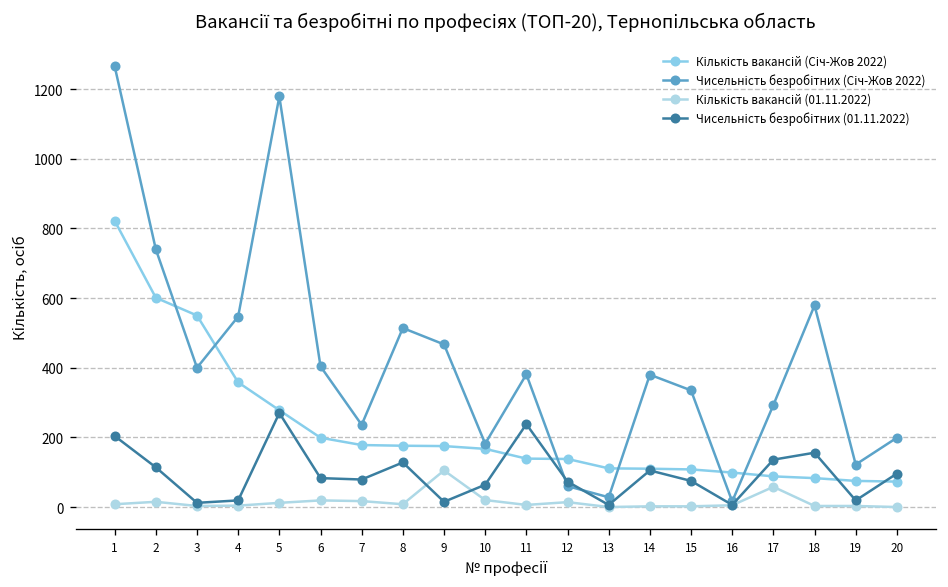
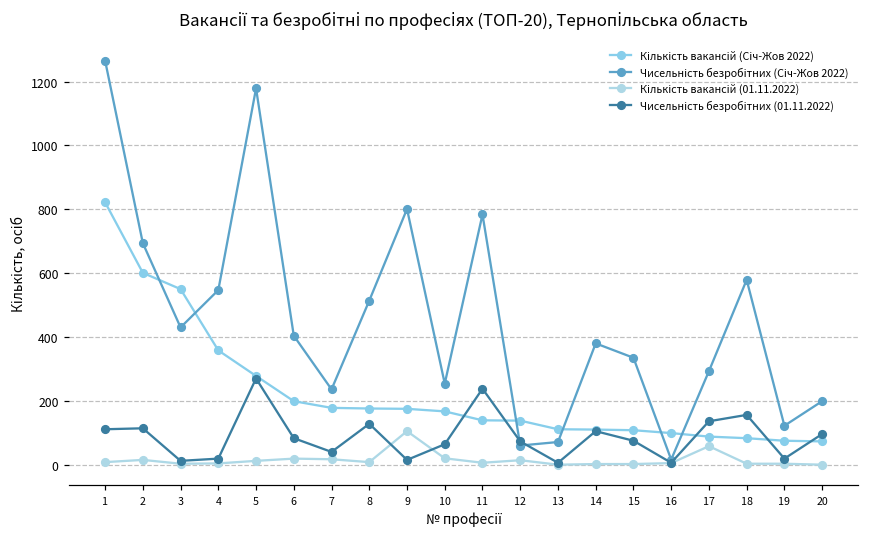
Чисельність безробітних (01.11.2022), 1: 200 -> 110
Чисельність безробітних (Січ-Жов 2022), 2: 740 -> 690
Чисельність безробітних (Січ-Жов 2022), 3: 400 -> 430
Чисельність безробітних (01.11.2022), 7: 80 -> 40
Чисельність безробітних (Січ-Жов 2022), 9: 470 -> 800
Чисельність безробітних (Січ-Жов 2022), 10: 180 -> 250
Чисельність безробітних (Січ-Жов 2022), 11: 380 -> 780
Чисельність безробітних (Січ-Жов 2022), 13: 30 -> 70
